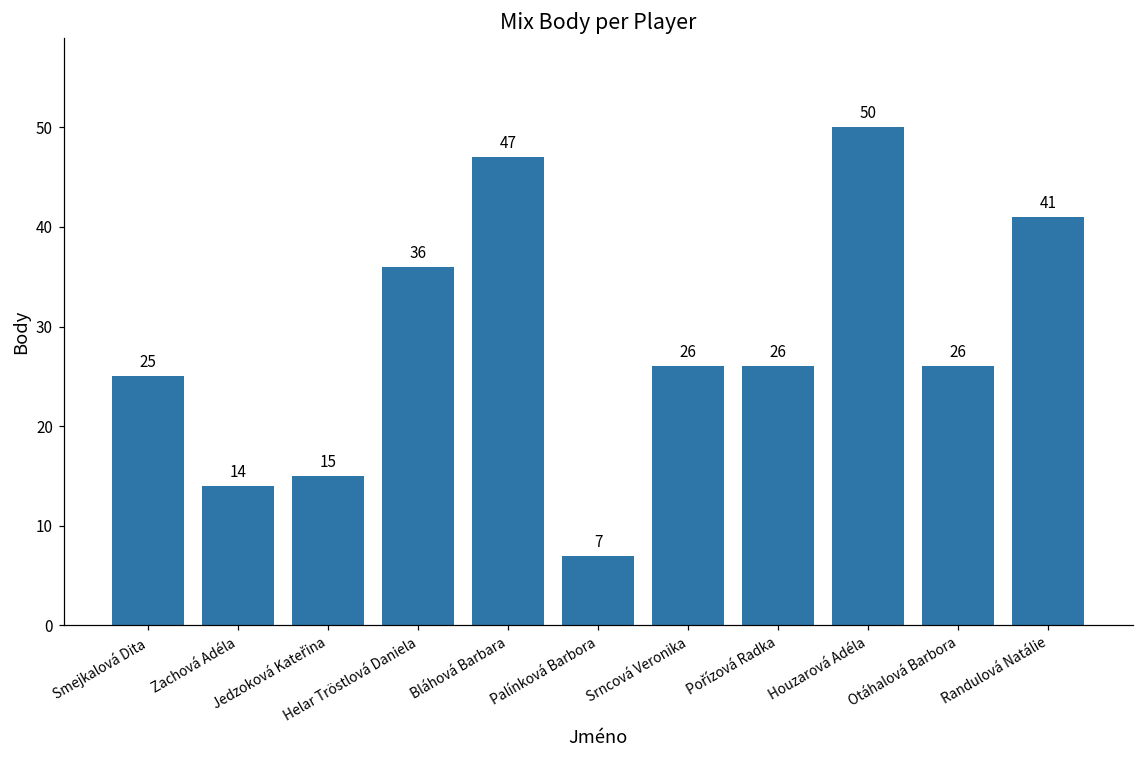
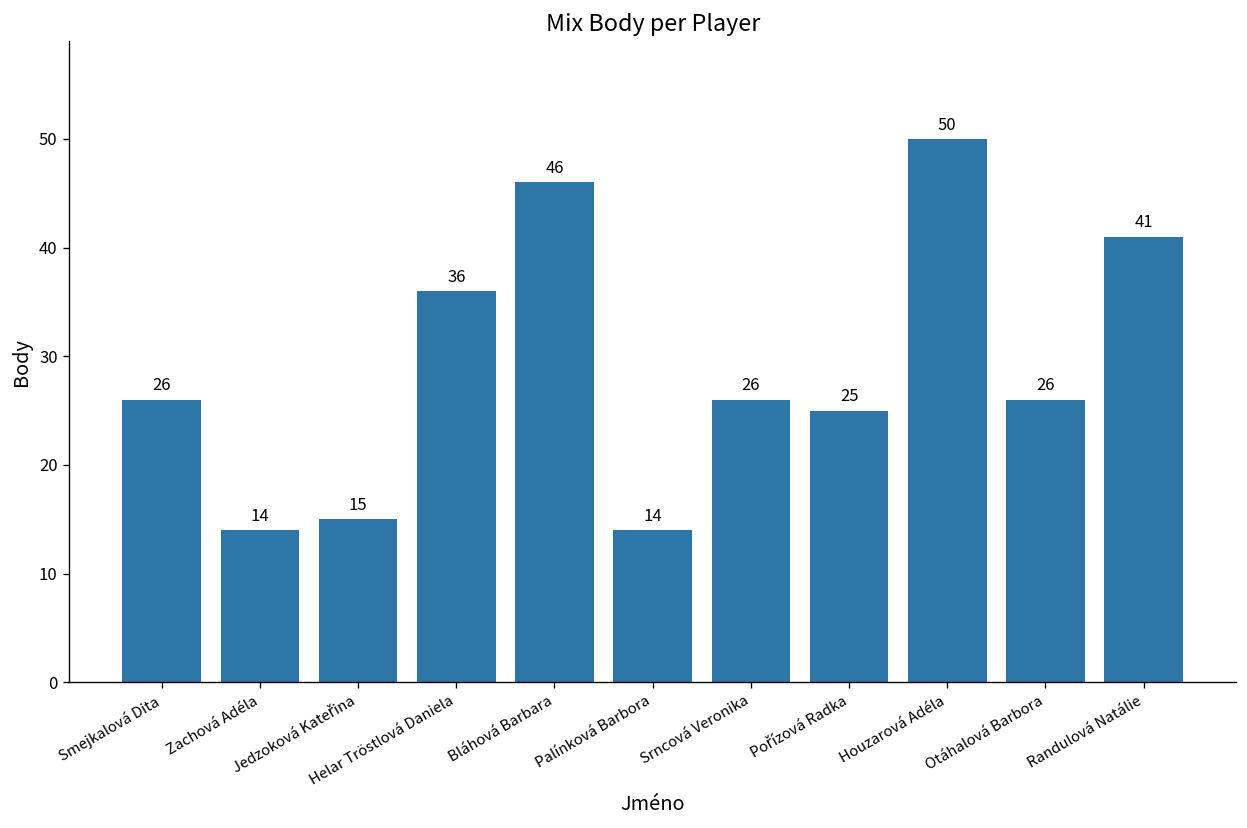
Smejkalová Dita: 25 -> 26
Bláhová Barbara: 47 -> 46
Palínková Barbora: 7 -> 14
Pořízová Radka: 26 -> 25
